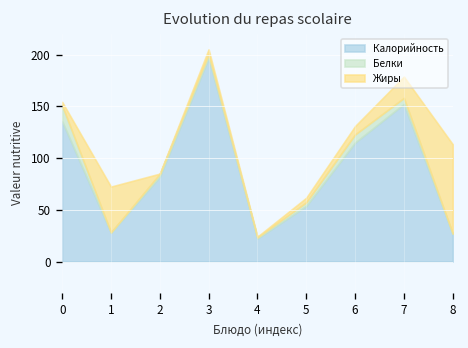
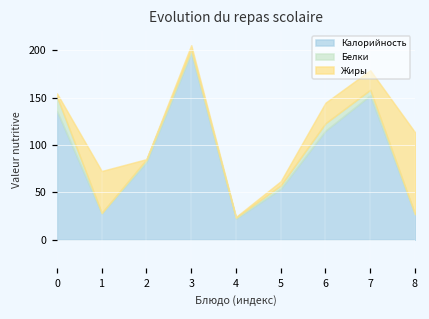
Жиры, 6: 10 -> 20
